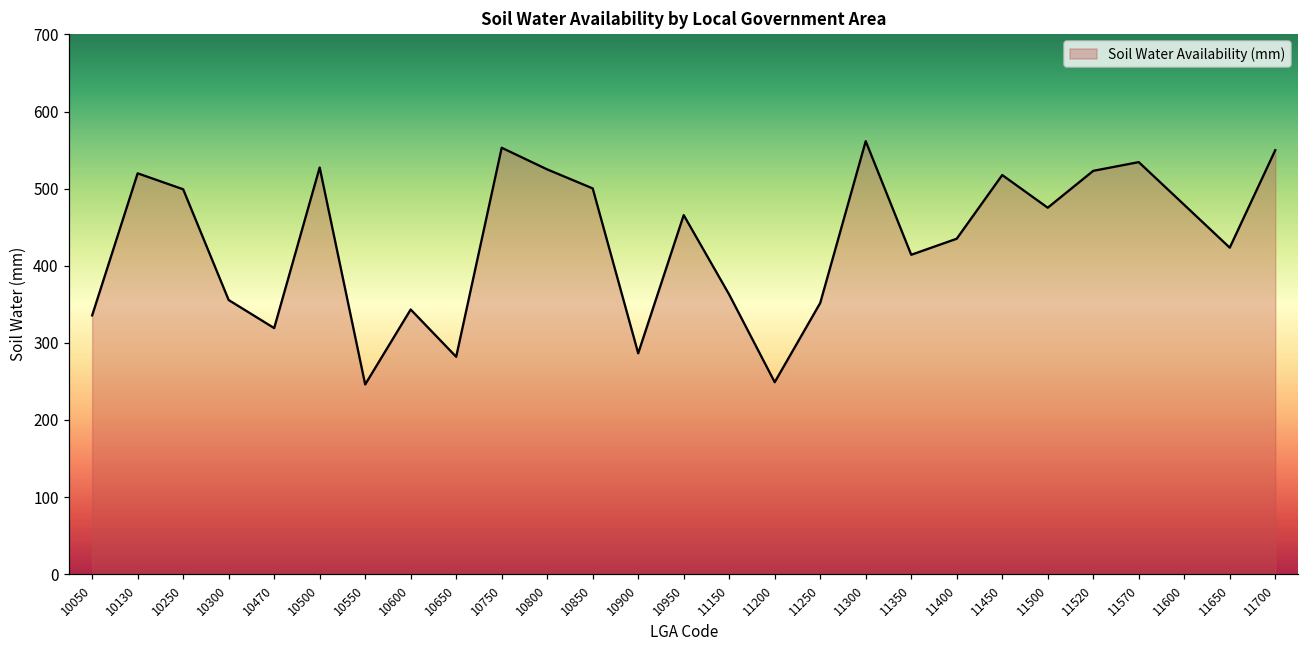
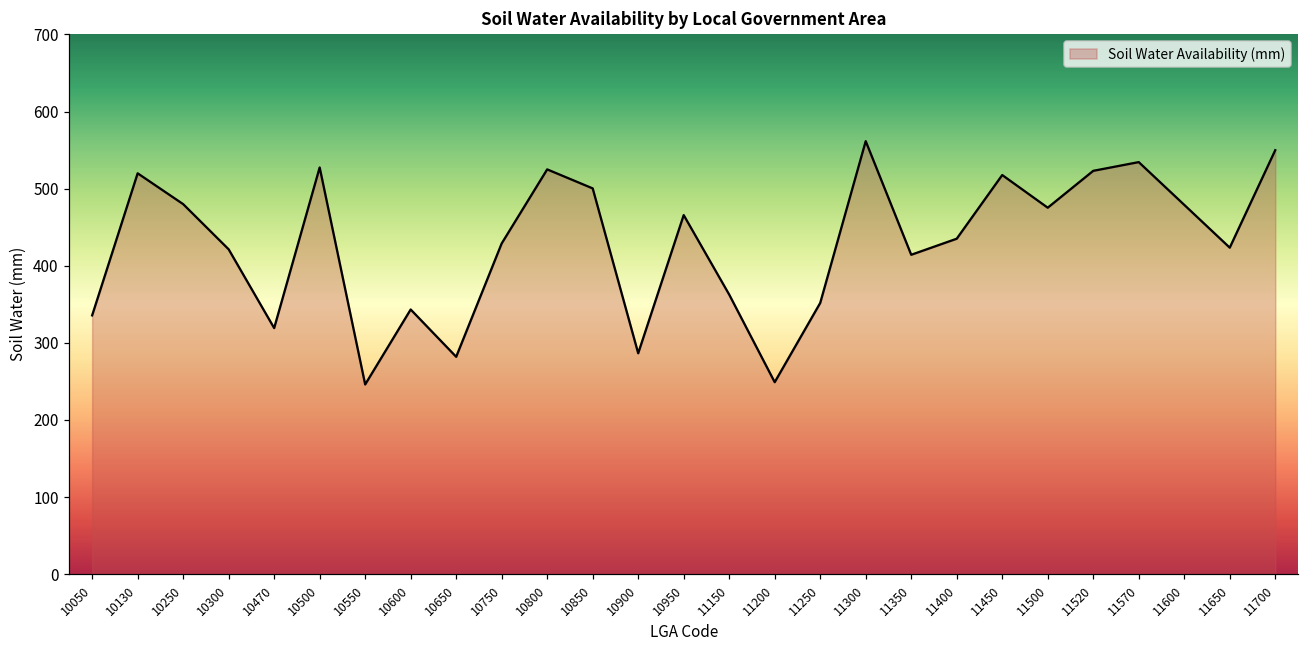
10250: 500 -> 480
10300: 360 -> 420
10750: 550 -> 430
